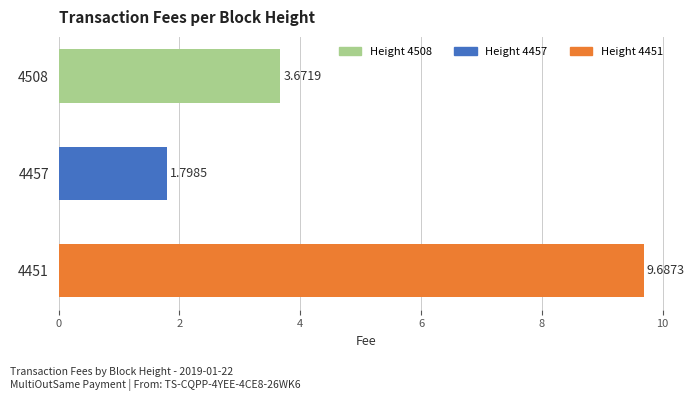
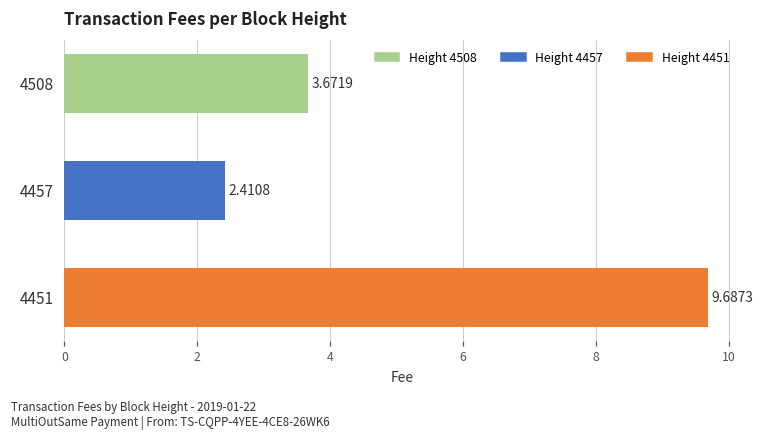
4457: 1.7985 -> 2.4108
